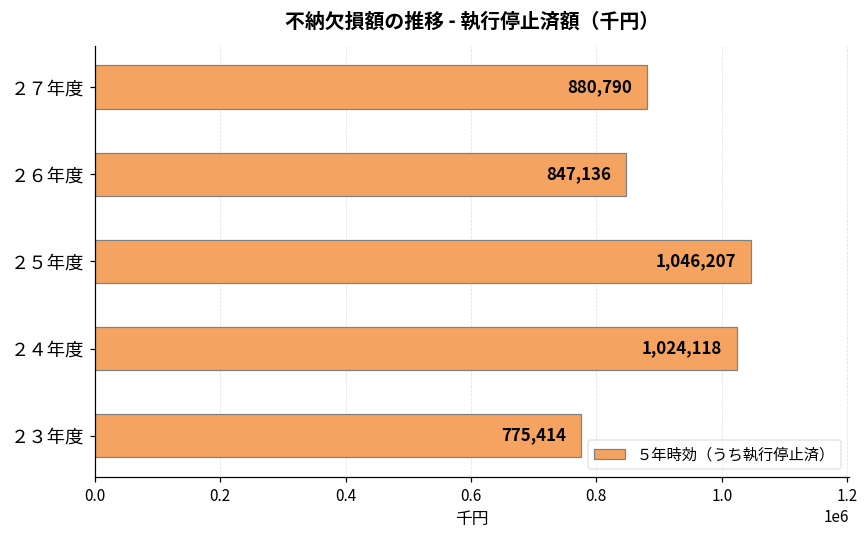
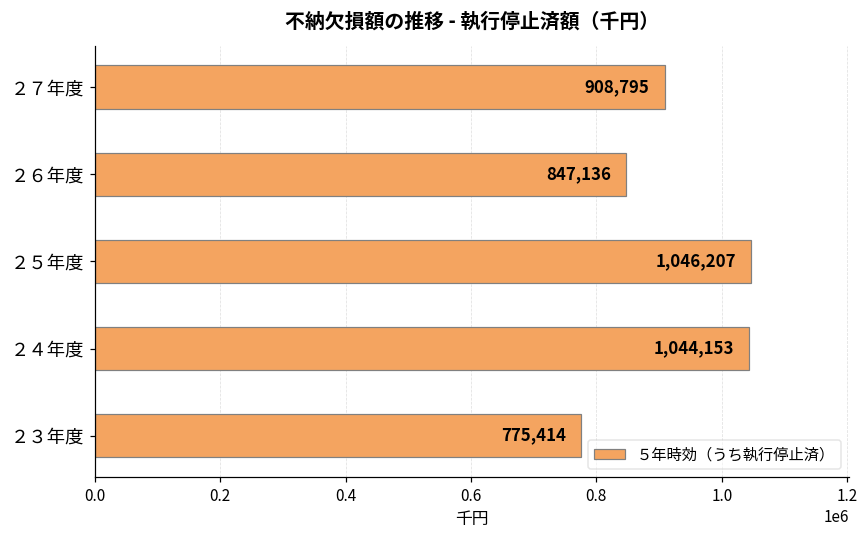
２７年度: 880,790 -> 908,795
２４年度: 1,024,118 -> 1,044,153
